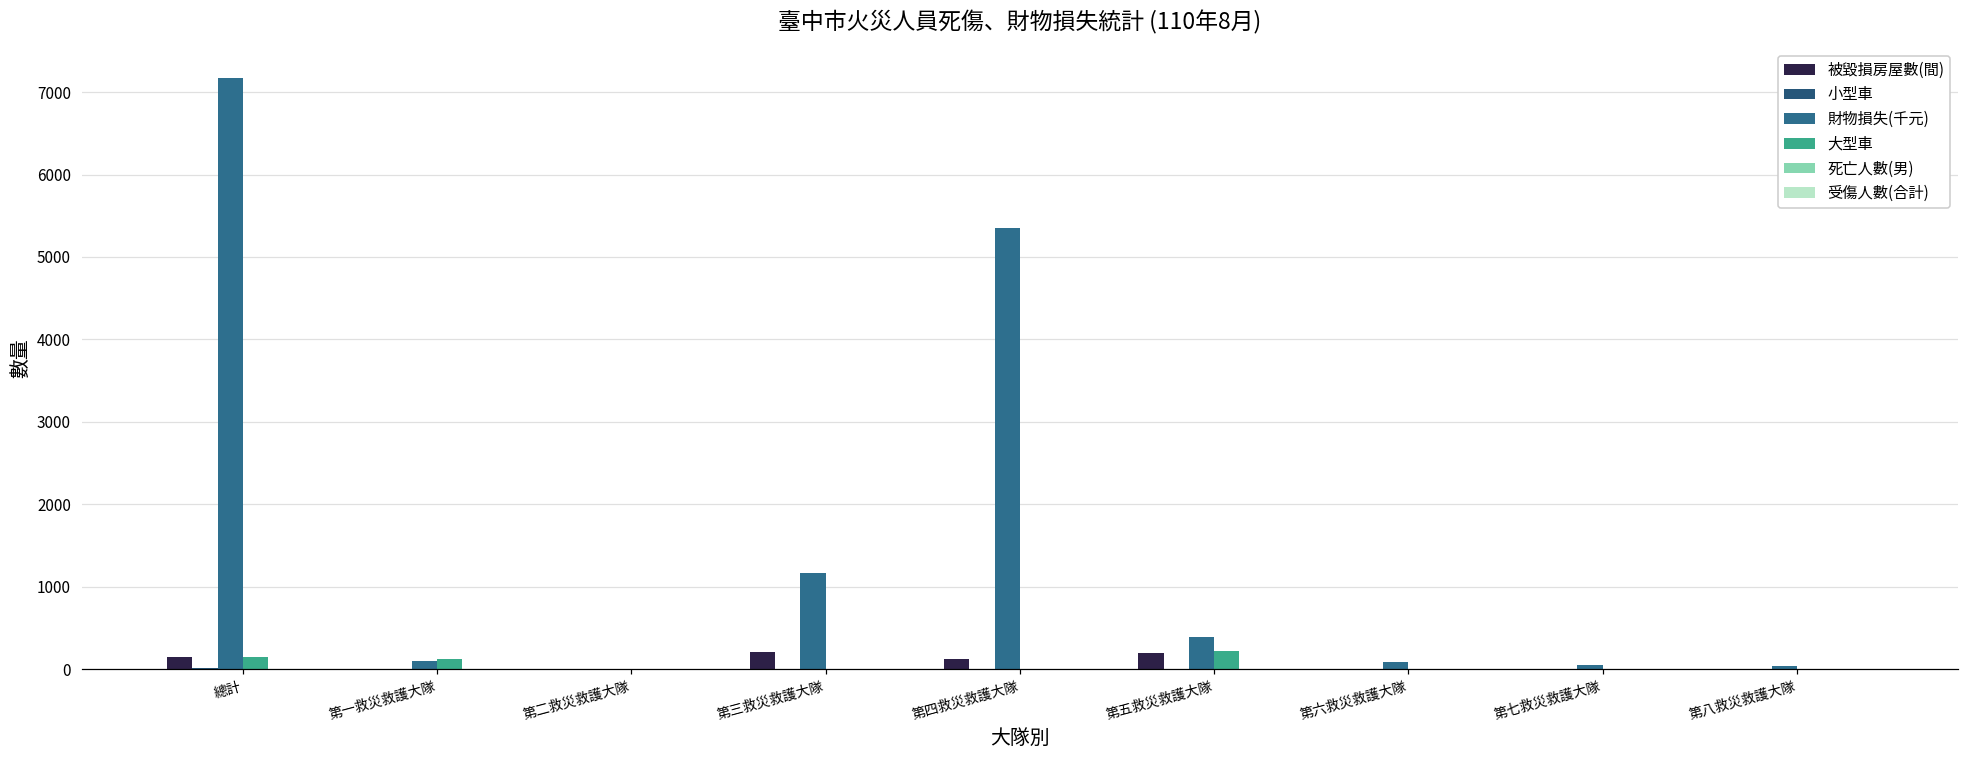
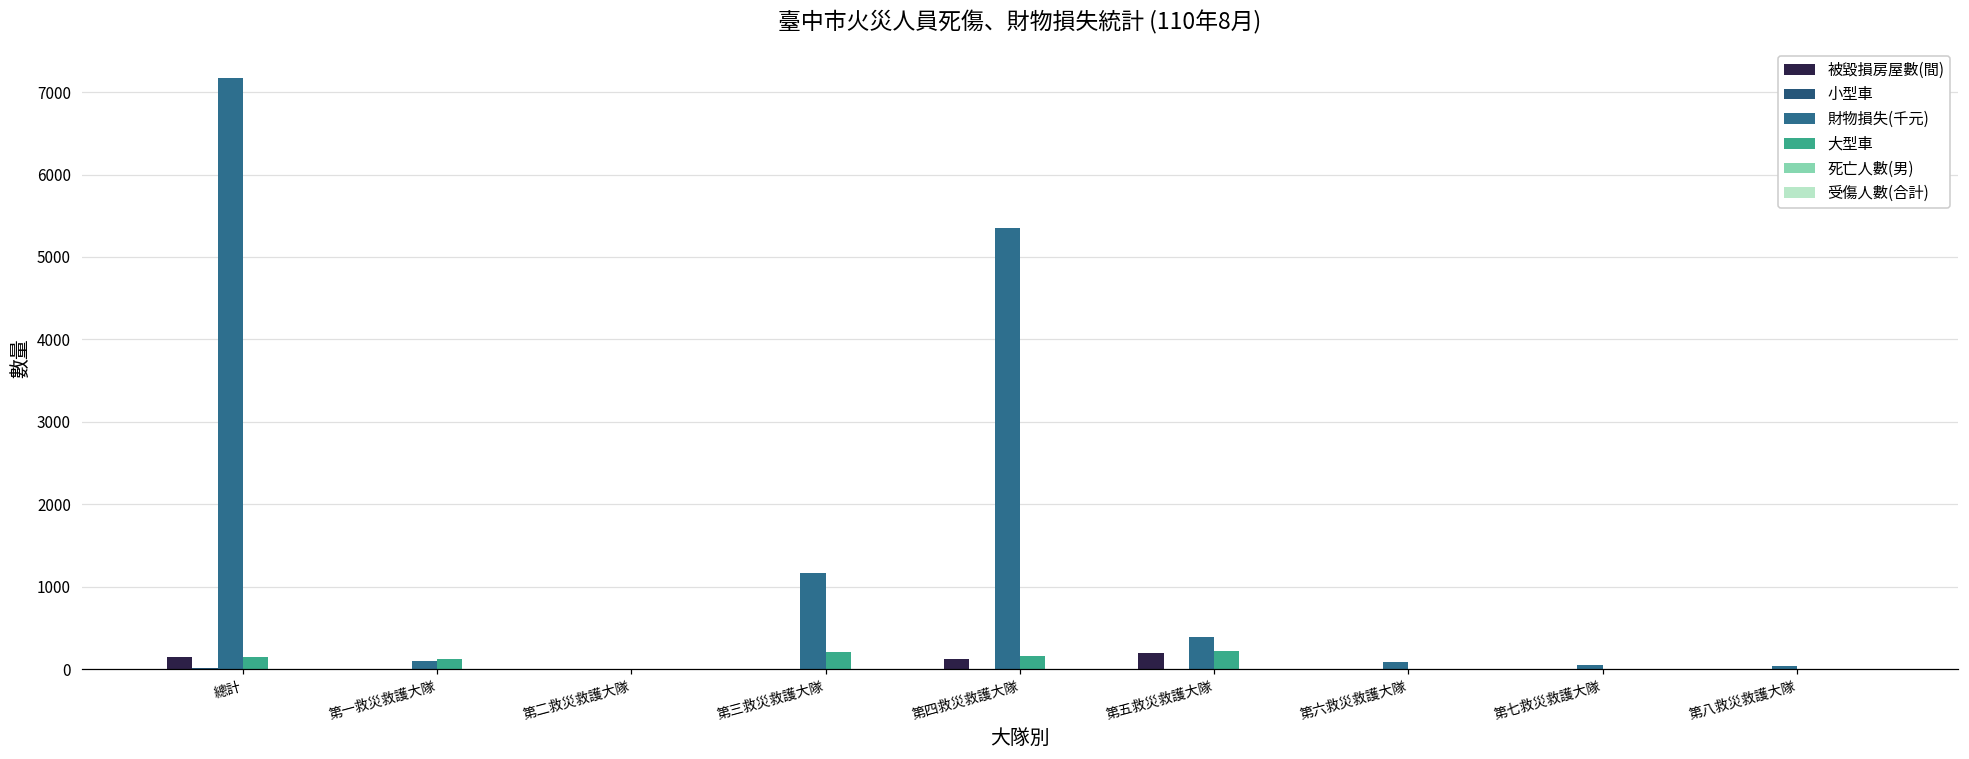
被毀損房屋數(間), 第三救災救護大隊: 200 -> 0
大型車, 第三救災救護大隊: 0 -> 200
大型車, 第四救災救護大隊: 0 -> 200
